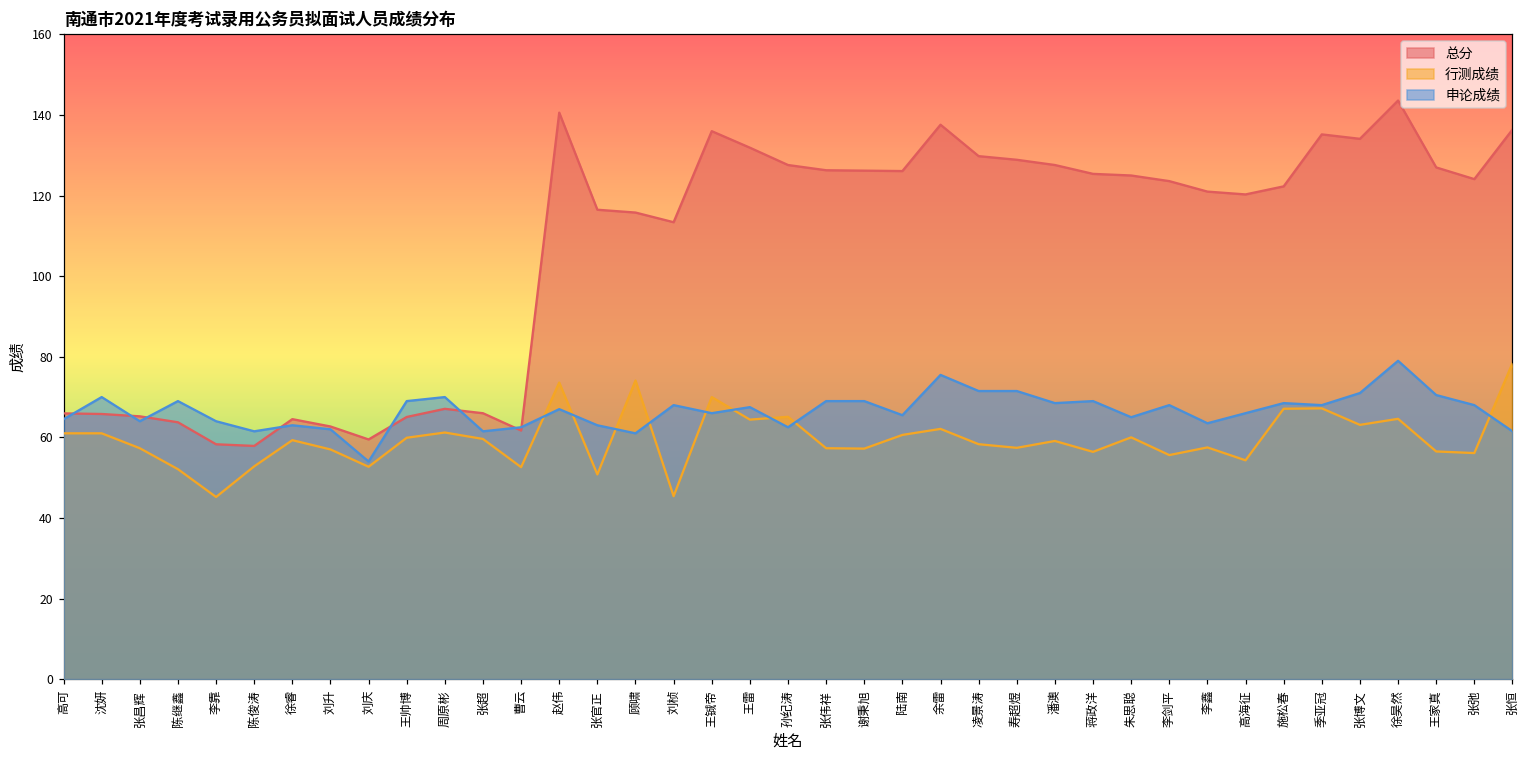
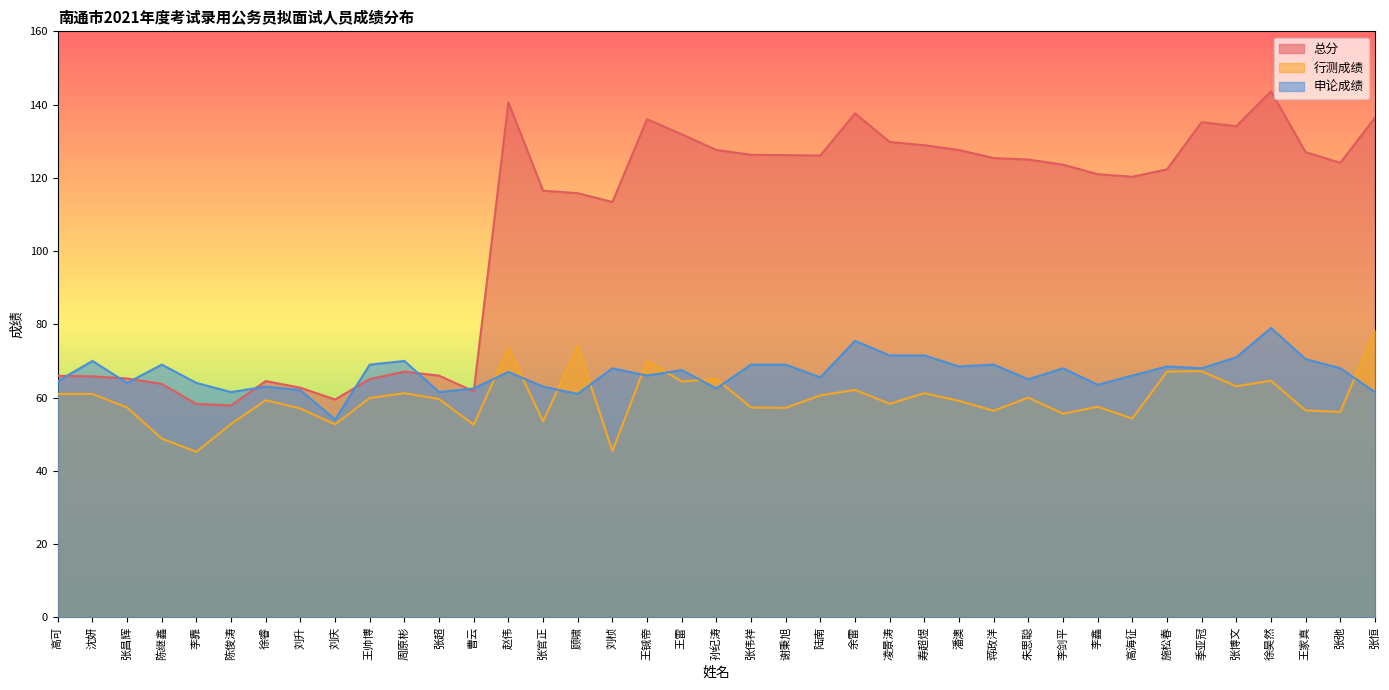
行测成绩, 陈继鑫: 52 -> 49
行测成绩, 张官正: 51 -> 54
行测成绩, 寿超煜: 57 -> 61
